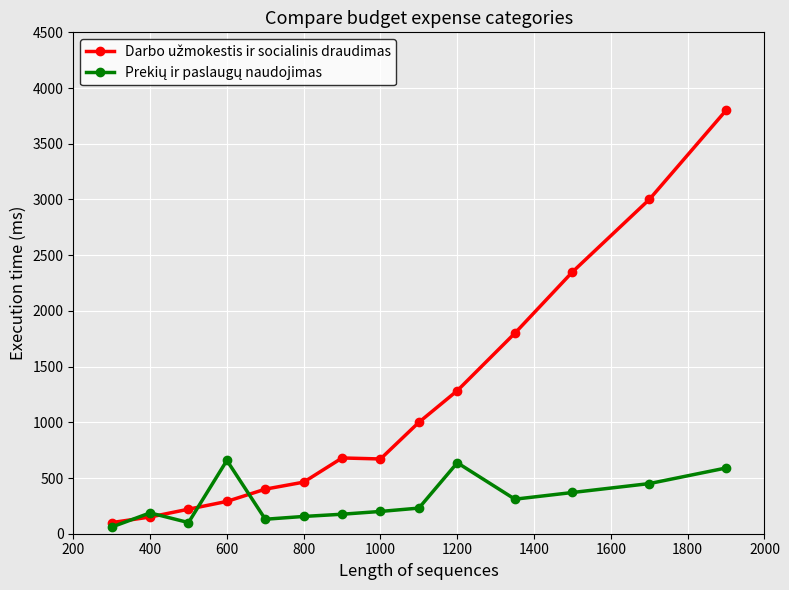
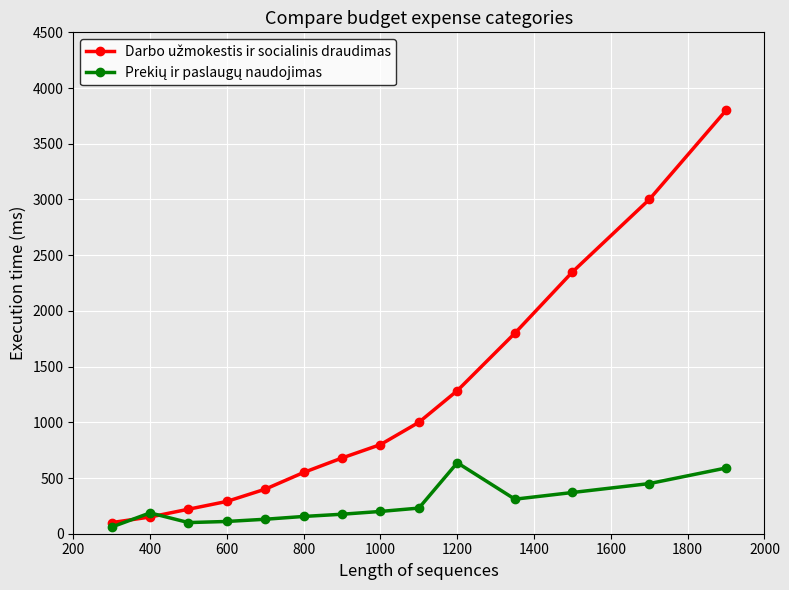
Prekių ir paslaugų naudojimas, 600: 660 -> 110
Darbo užmokestis ir socialinis draudimas, 800: 460 -> 550
Darbo užmokestis ir socialinis draudimas, 1000: 670 -> 800
